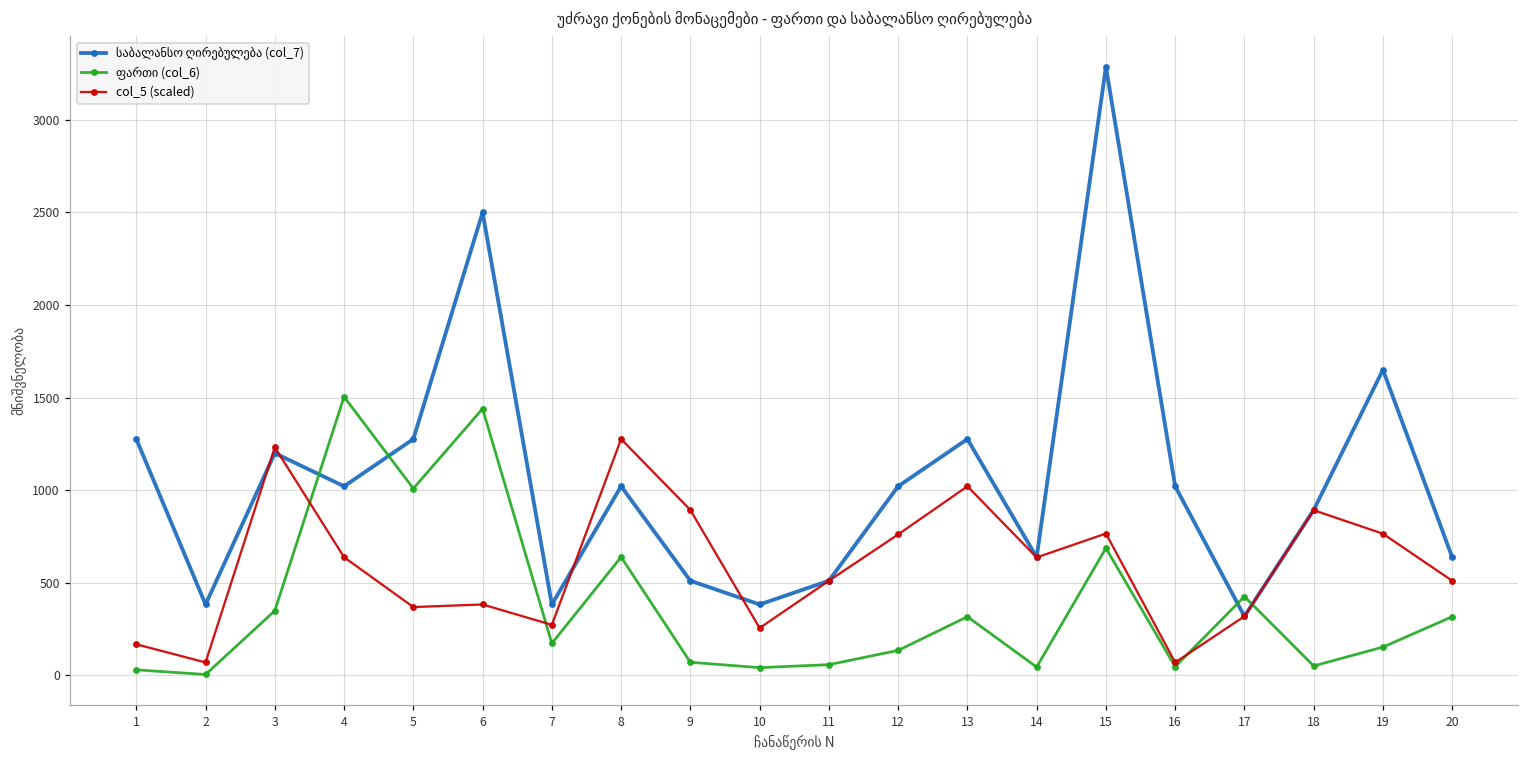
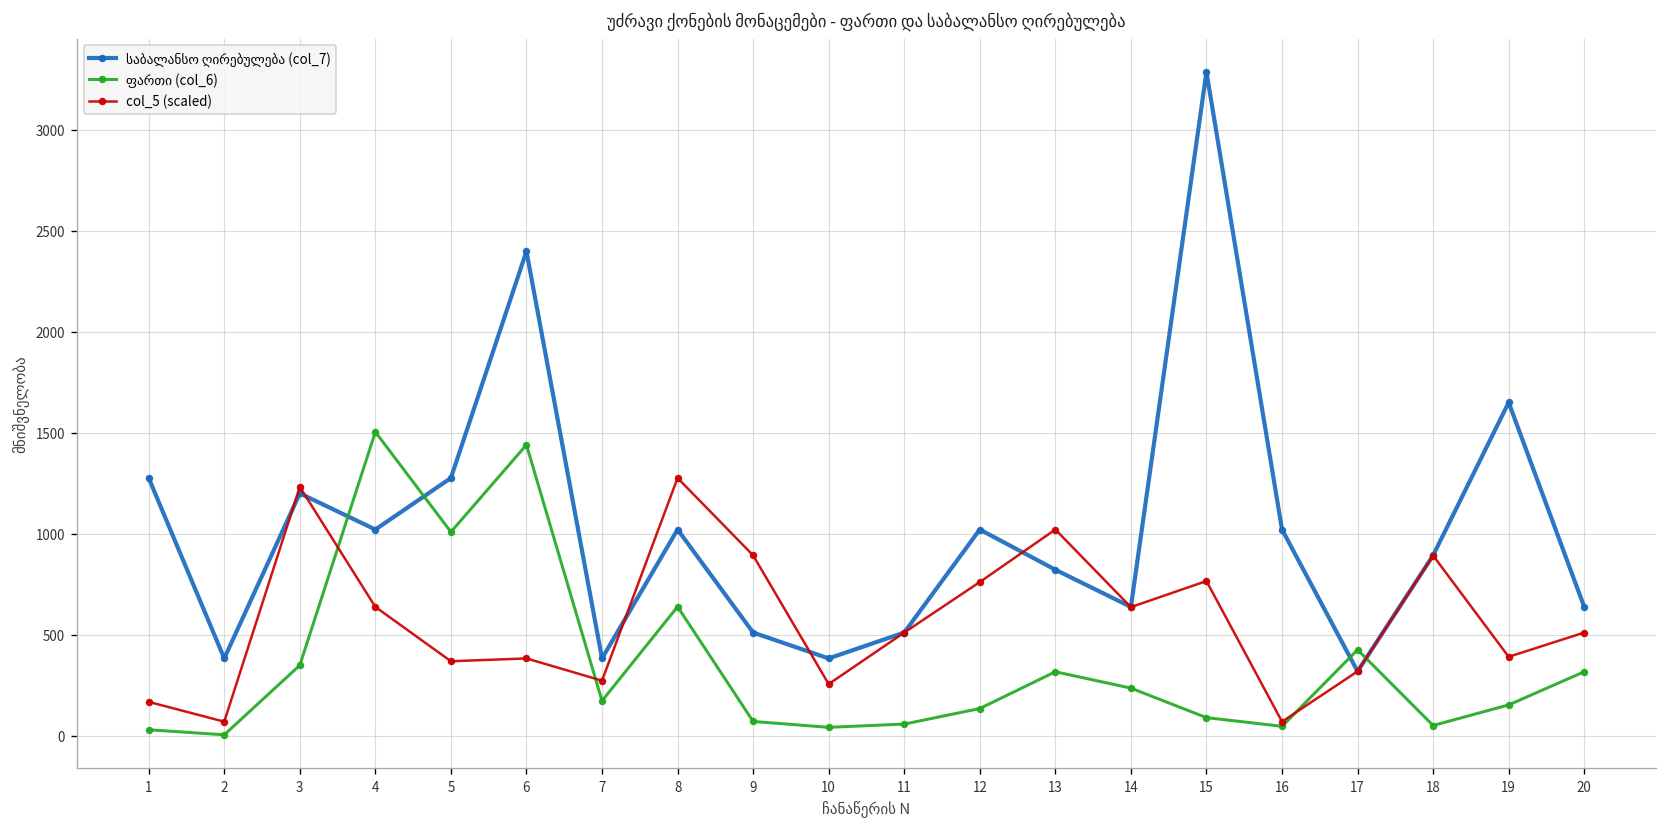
საბალანსო ღირებულება (col_7), 6: 2500 -> 2400
საბალანსო ღირებულება (col_7), 13: 1280 -> 820
ფართი (col_6), 14: 50 -> 240
ფართი (col_6), 15: 690 -> 90
col_5 (scaled), 19: 770 -> 390
